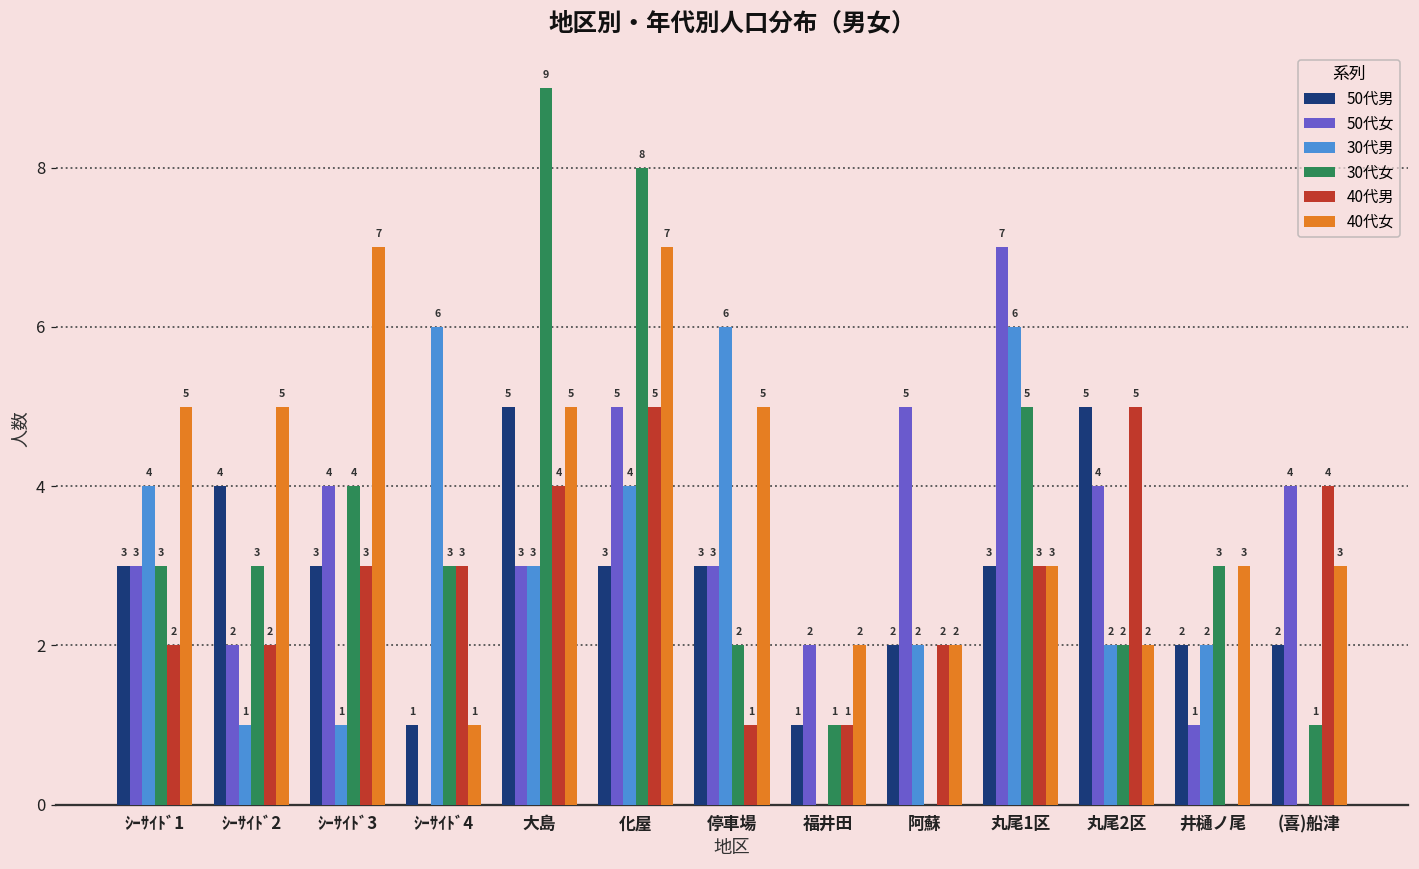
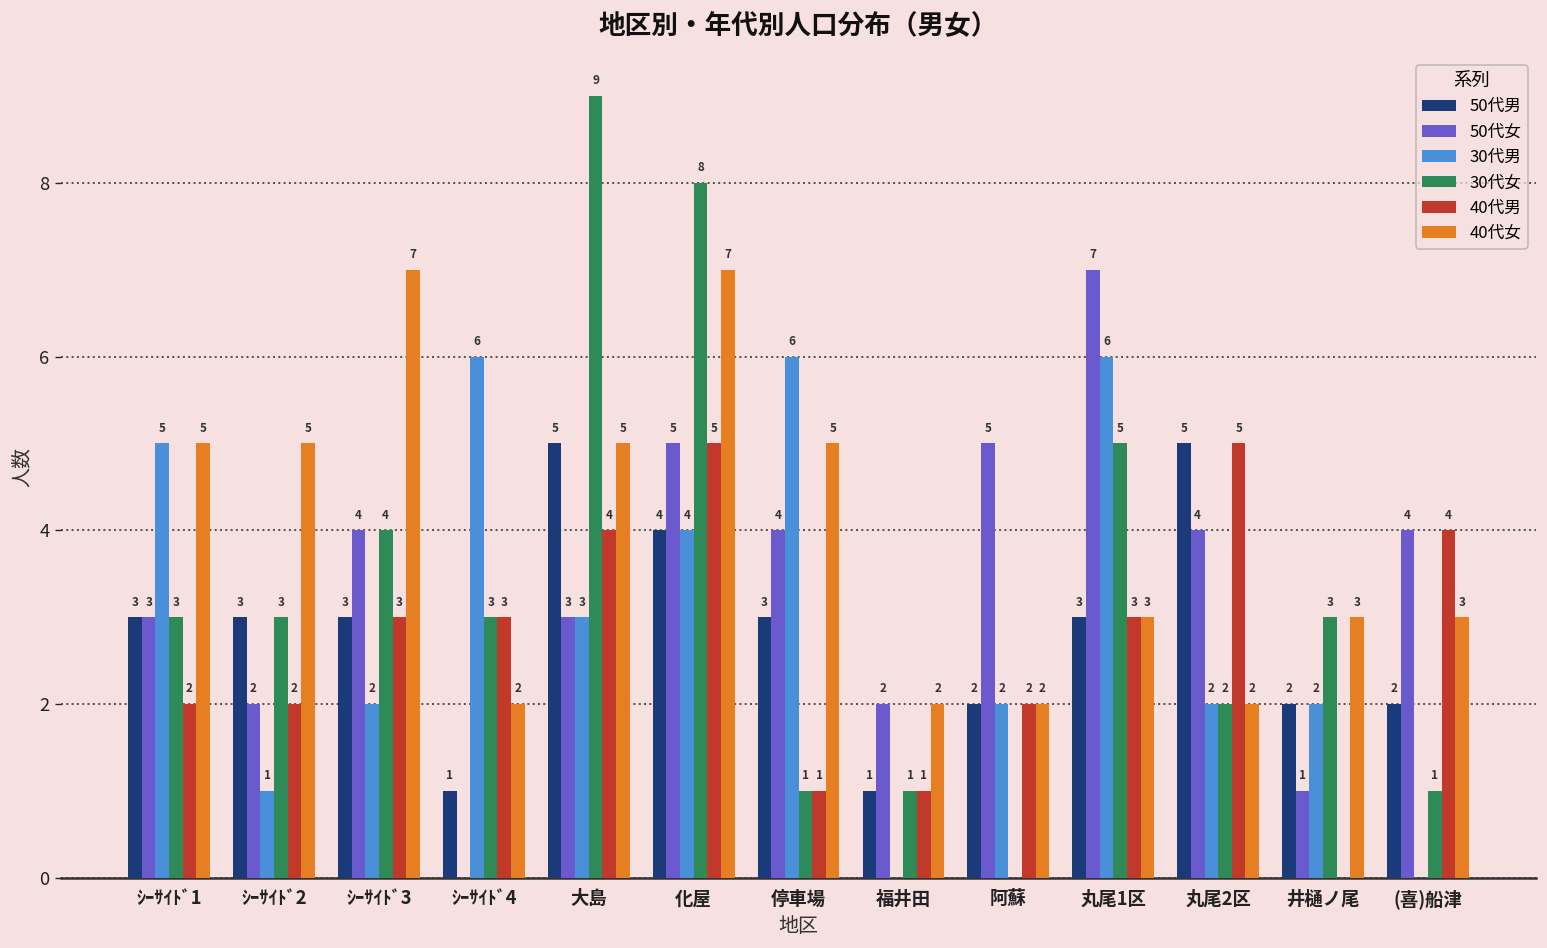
30代男, ｼｰｻｲﾄﾞ1: 4 -> 5
50代男, ｼｰｻｲﾄﾞ2: 4 -> 3
30代男, ｼｰｻｲﾄﾞ3: 1 -> 2
40代女, ｼｰｻｲﾄﾞ4: 1 -> 2
50代男, 化屋: 3 -> 4
50代女, 停車場: 3 -> 4
30代女, 停車場: 2 -> 1
